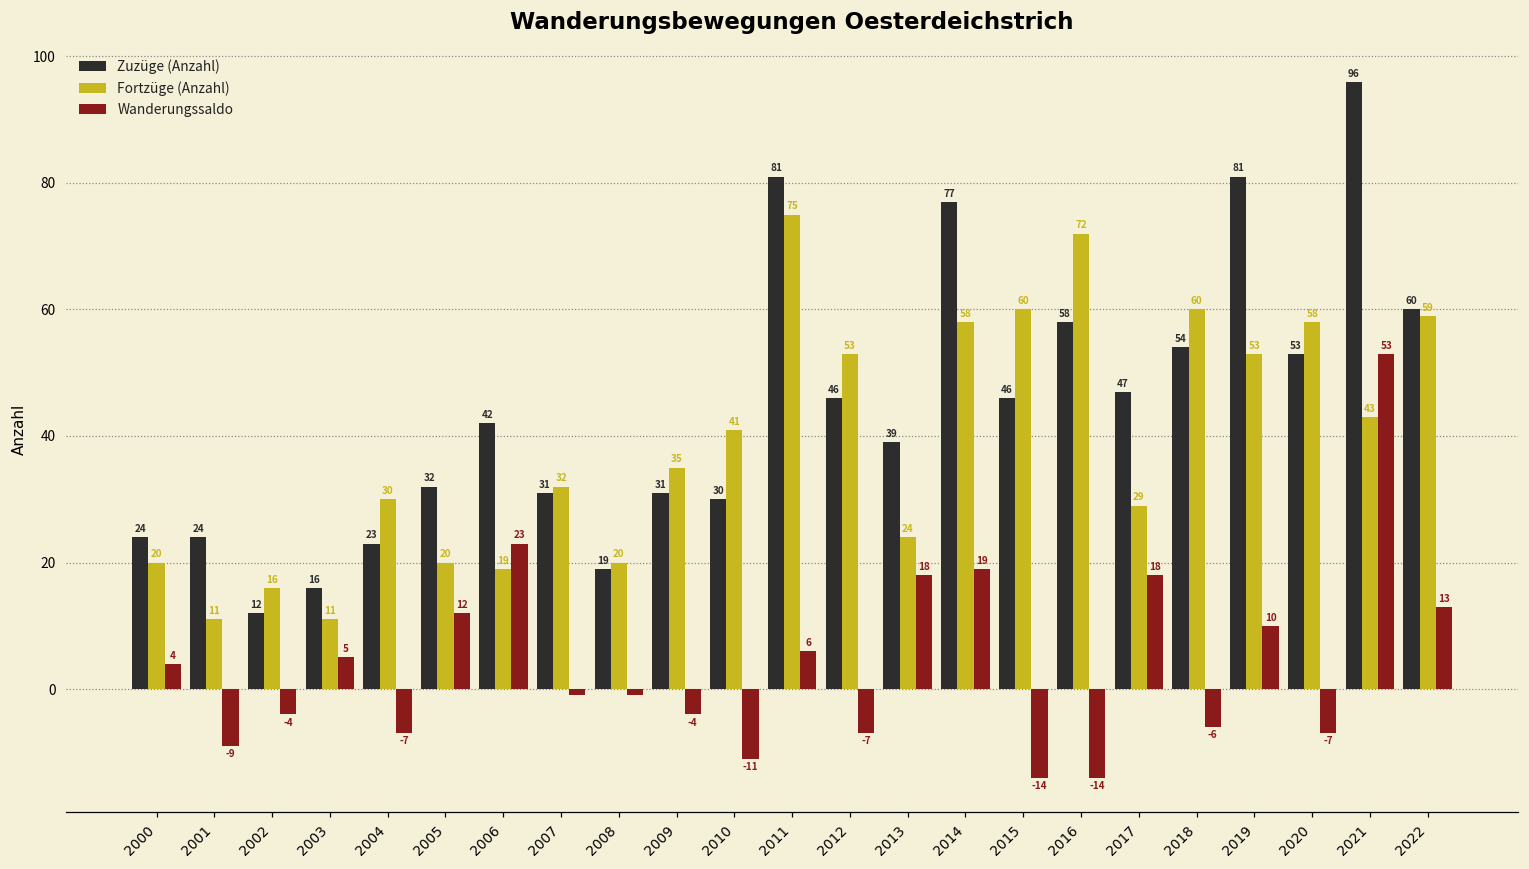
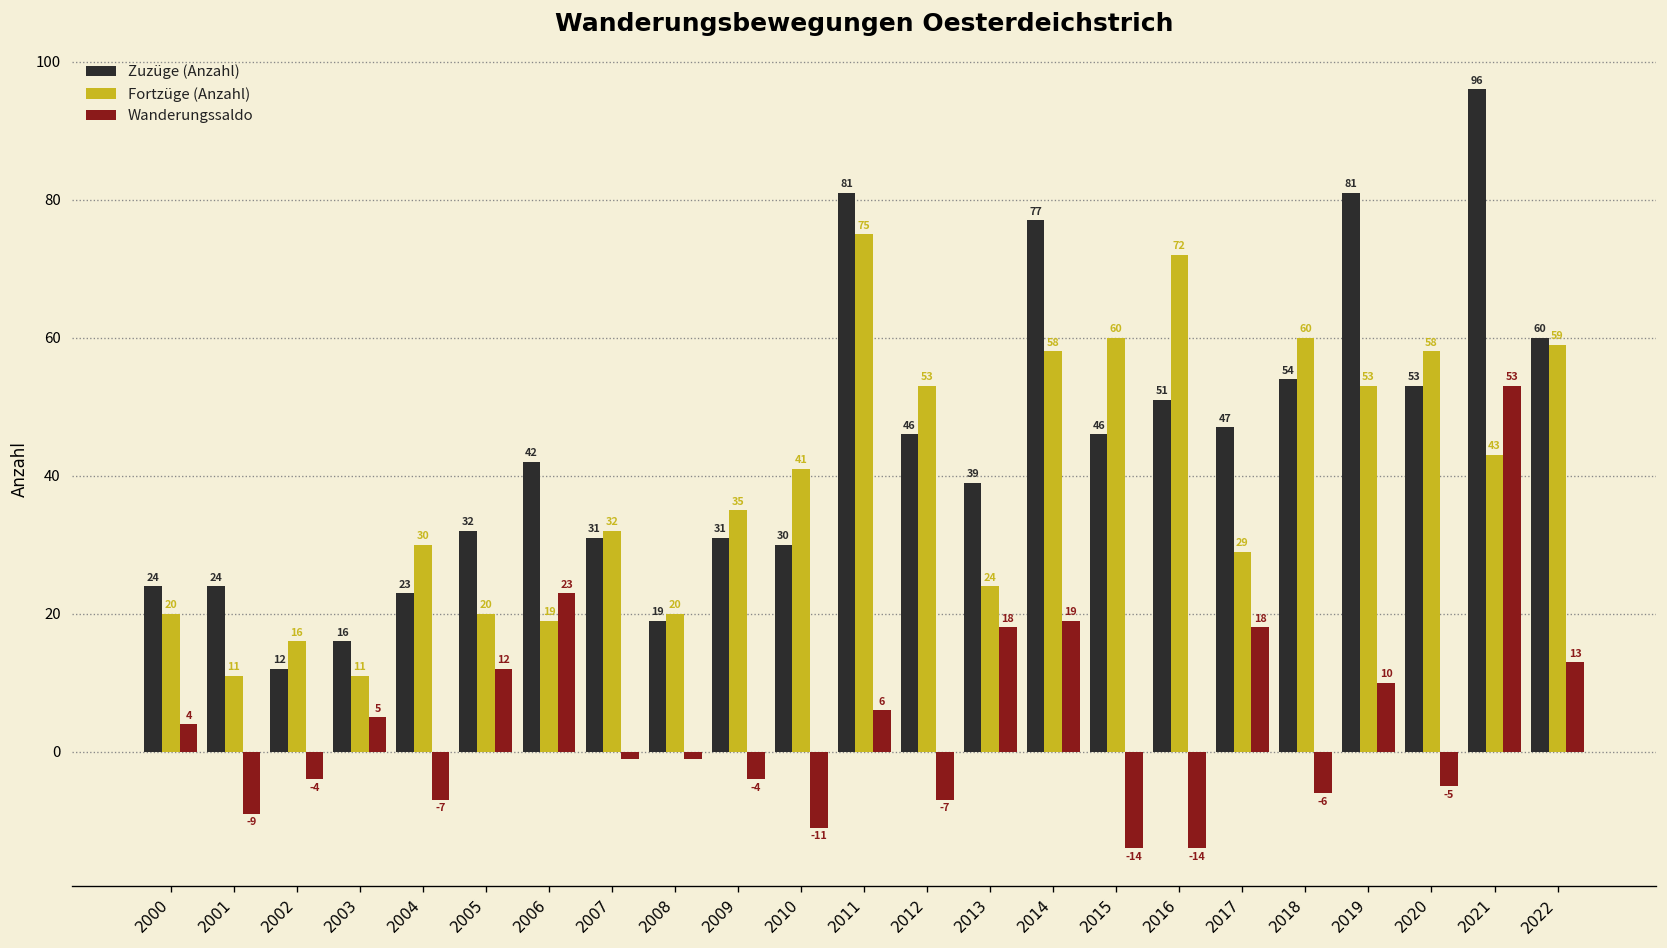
Zuzüge (Anzahl), 2016: 58 -> 51
Wanderungssaldo, 2020: -7 -> -5
